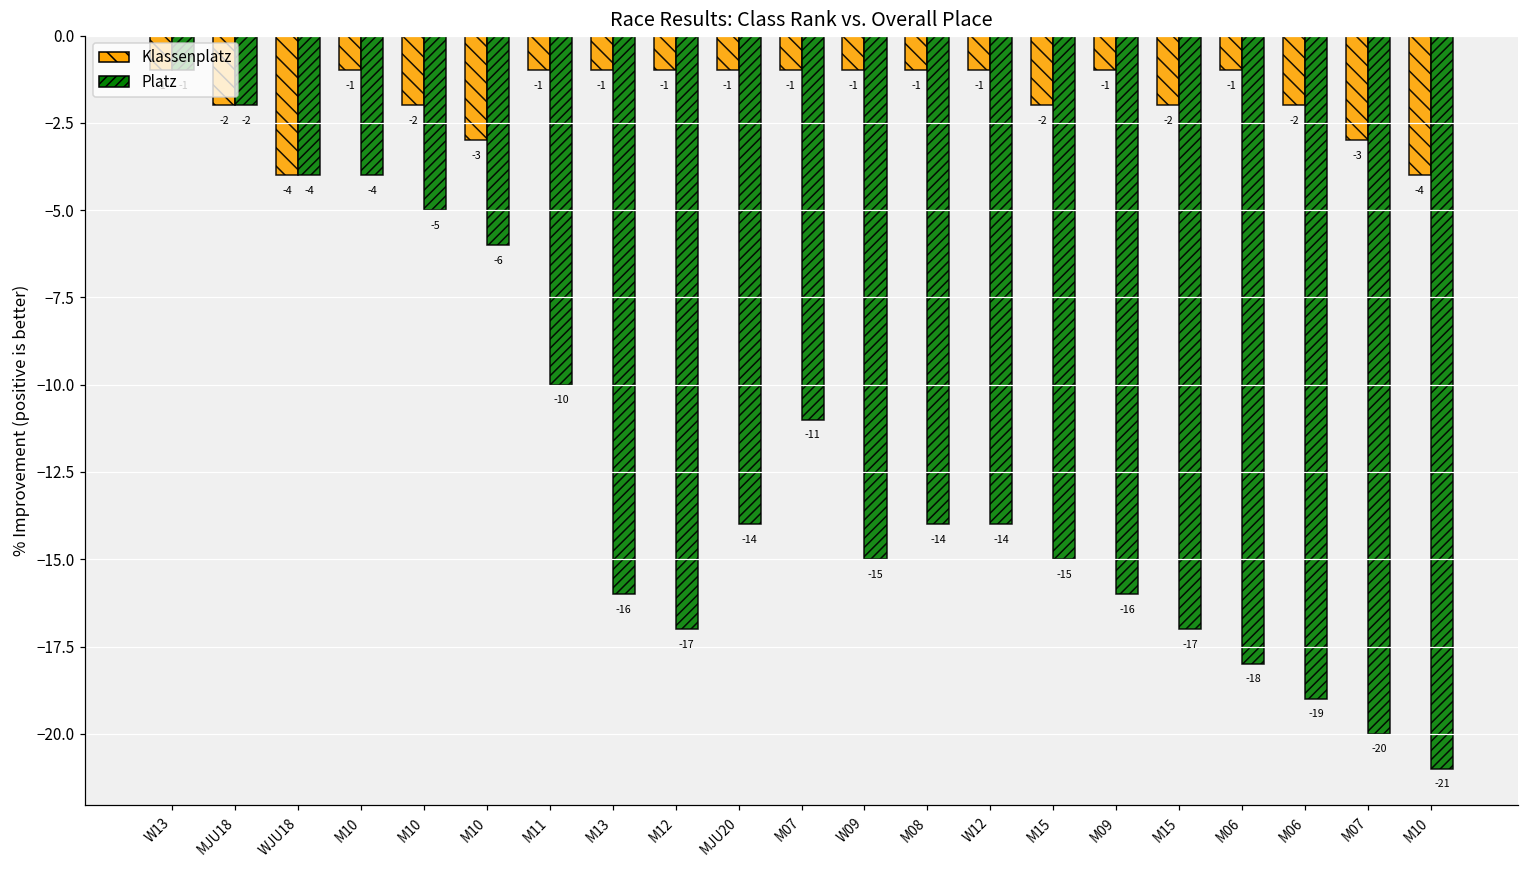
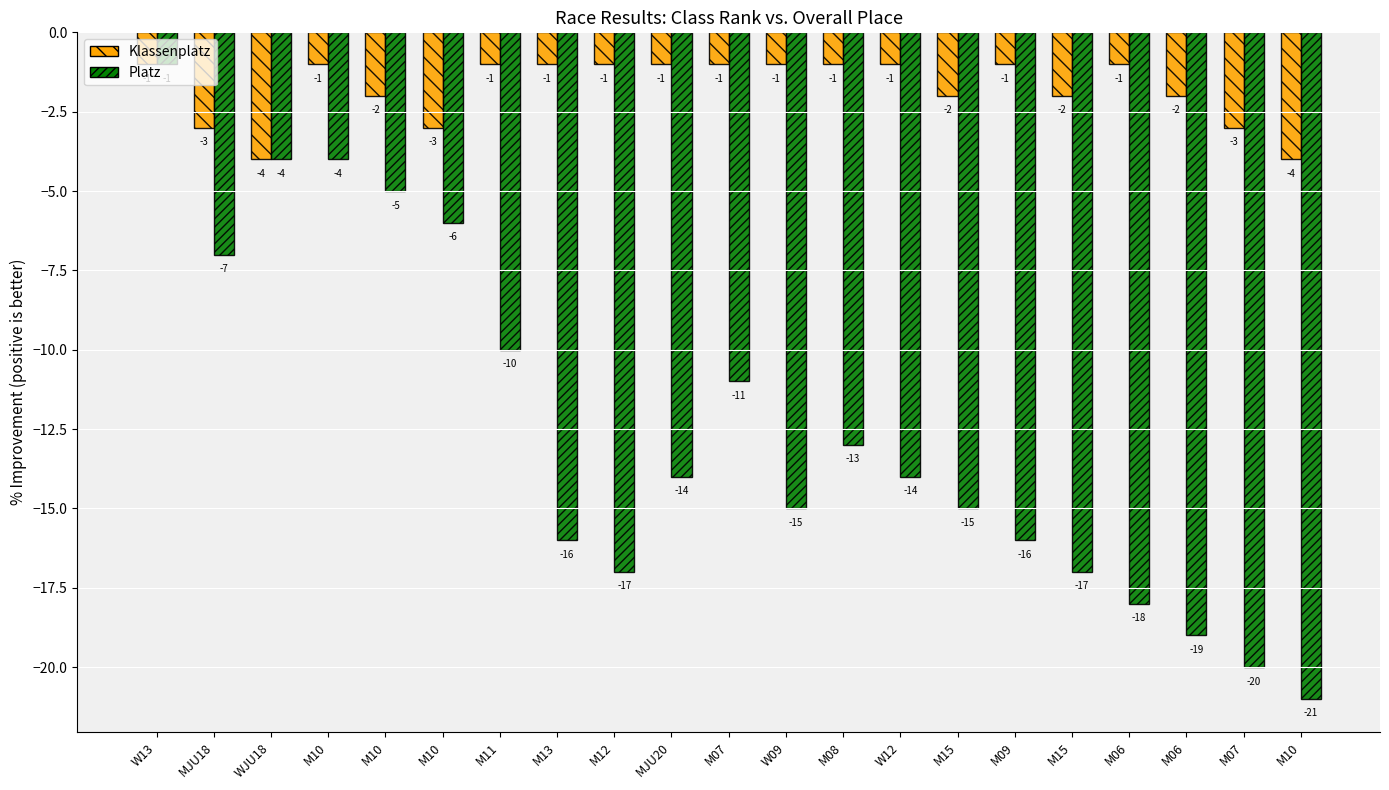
Klassenplatz, MJU18: -2 -> -3
Platz, MJU18: -2 -> -7
Platz, M08: -14 -> -13
